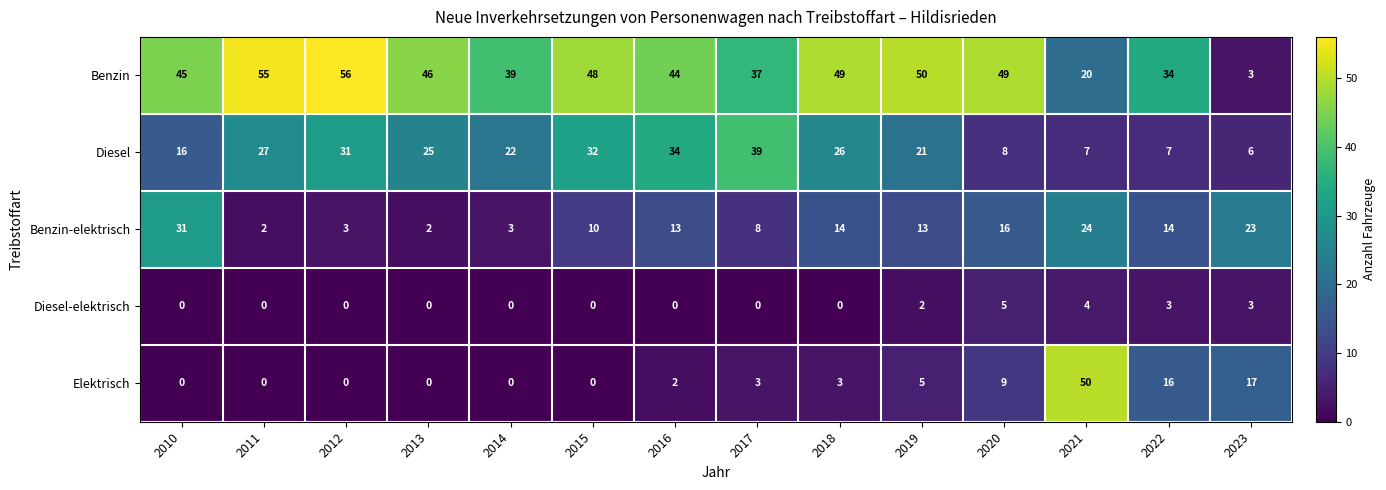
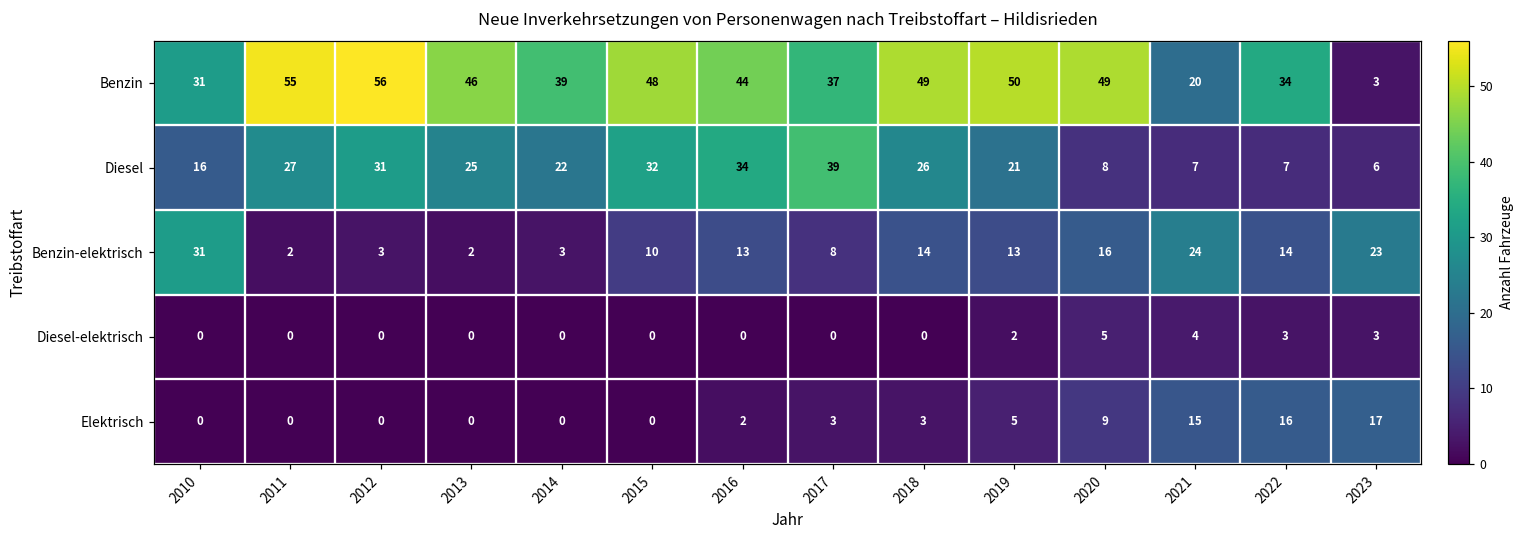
Benzin, 2010: 45 -> 31
Elektrisch, 2021: 50 -> 15
